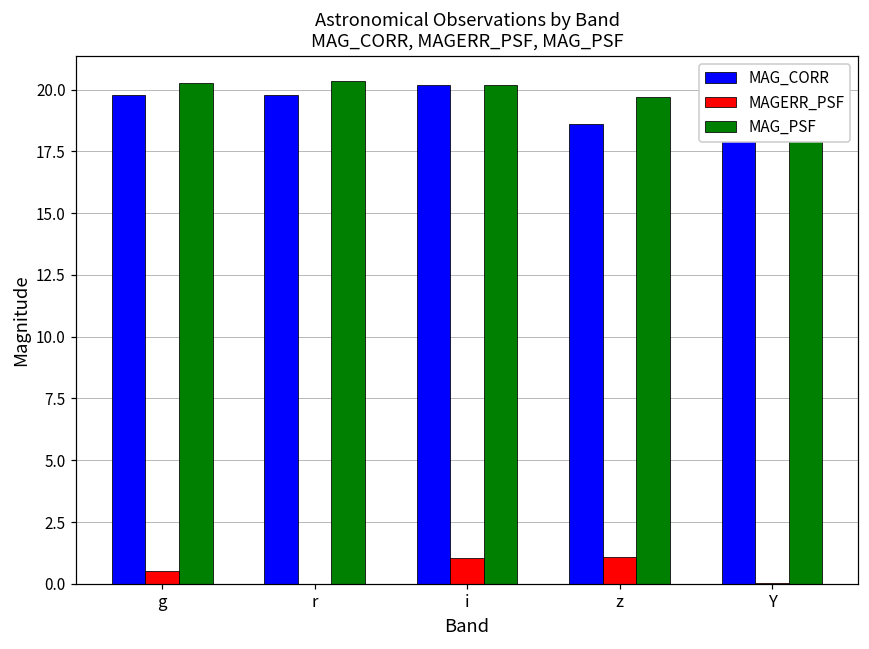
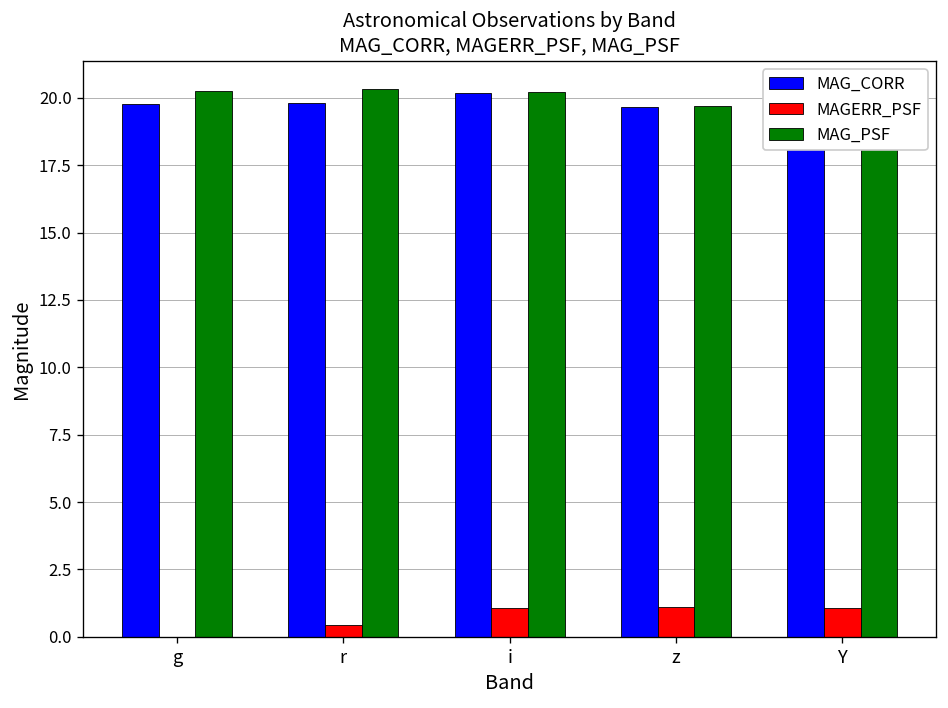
MAGERR_PSF, g: 0.5 -> 0.0
MAGERR_PSF, r: 0.0 -> 0.4
MAG_CORR, z: 18.6 -> 19.7
MAGERR_PSF, Y: 0.0 -> 1.1
